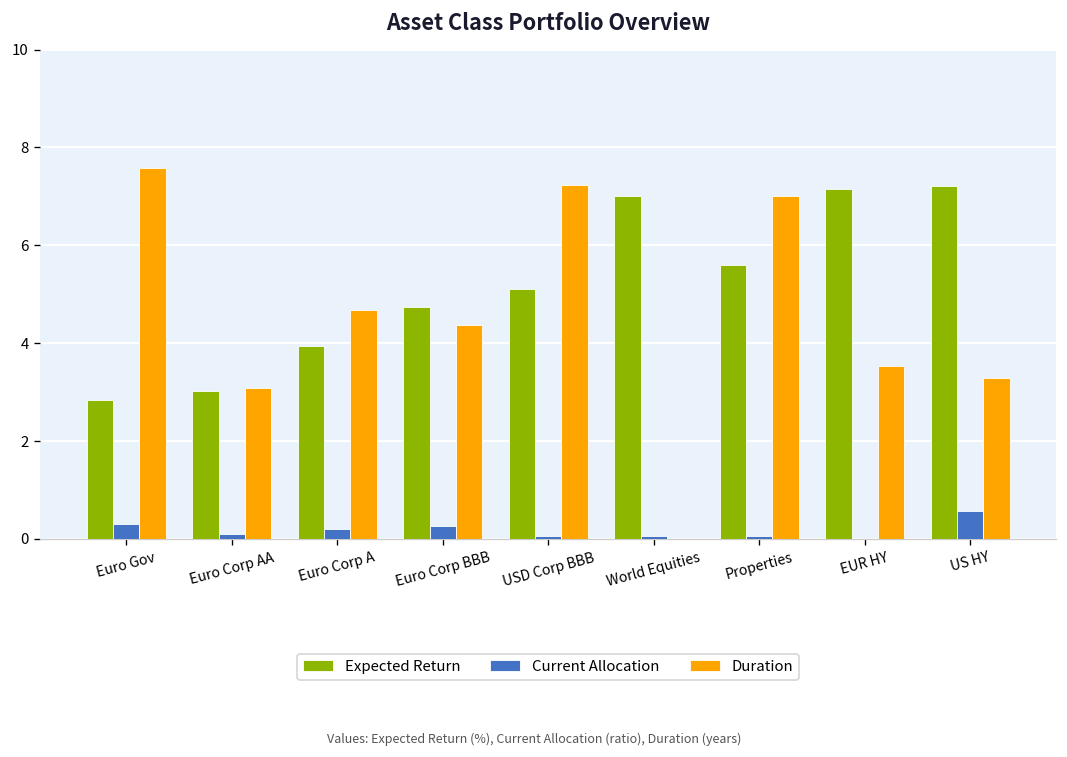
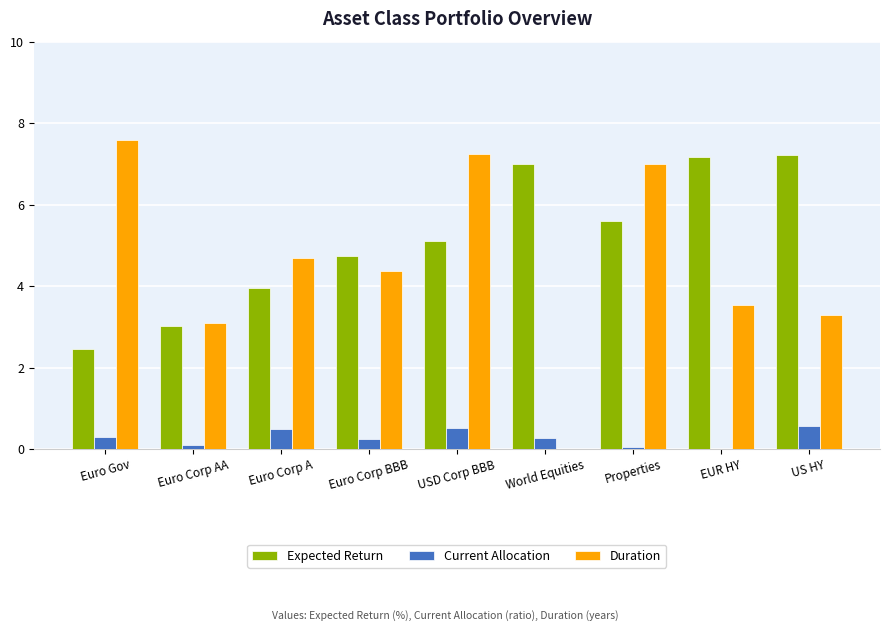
Expected Return, Euro Gov: 2.8 -> 2.5
Current Allocation, Euro Corp A: 0.2 -> 0.5
Current Allocation, USD Corp BBB: 0.1 -> 0.5
Current Allocation, World Equities: 0.1 -> 0.3
